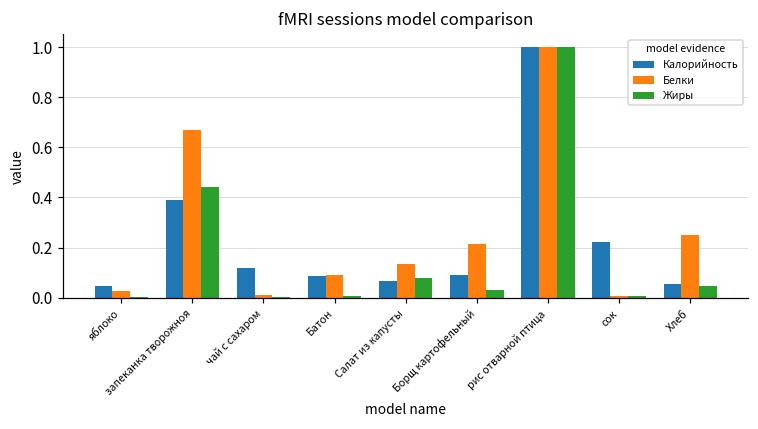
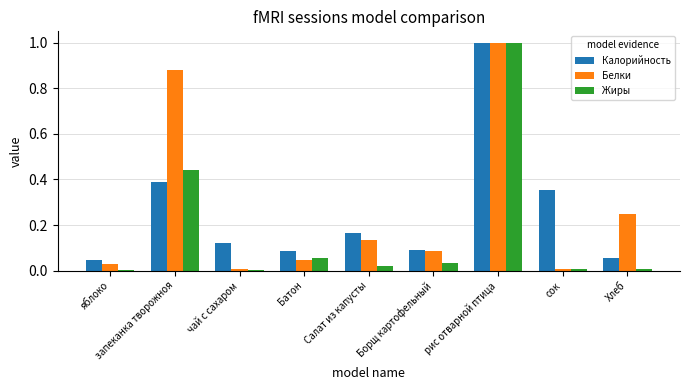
Белки, запеканка творожноя: 0.67 -> 0.88
Белки, Батон: 0.09 -> 0.04
Жиры, Батон: 0.01 -> 0.06
Калорийность, Салат из капусты: 0.07 -> 0.16
Жиры, Салат из капусты: 0.08 -> 0.02
Белки, Борщ картофельный: 0.22 -> 0.08
Калорийность, сок: 0.22 -> 0.35
Жиры, Хлеб: 0.05 -> 0.01
